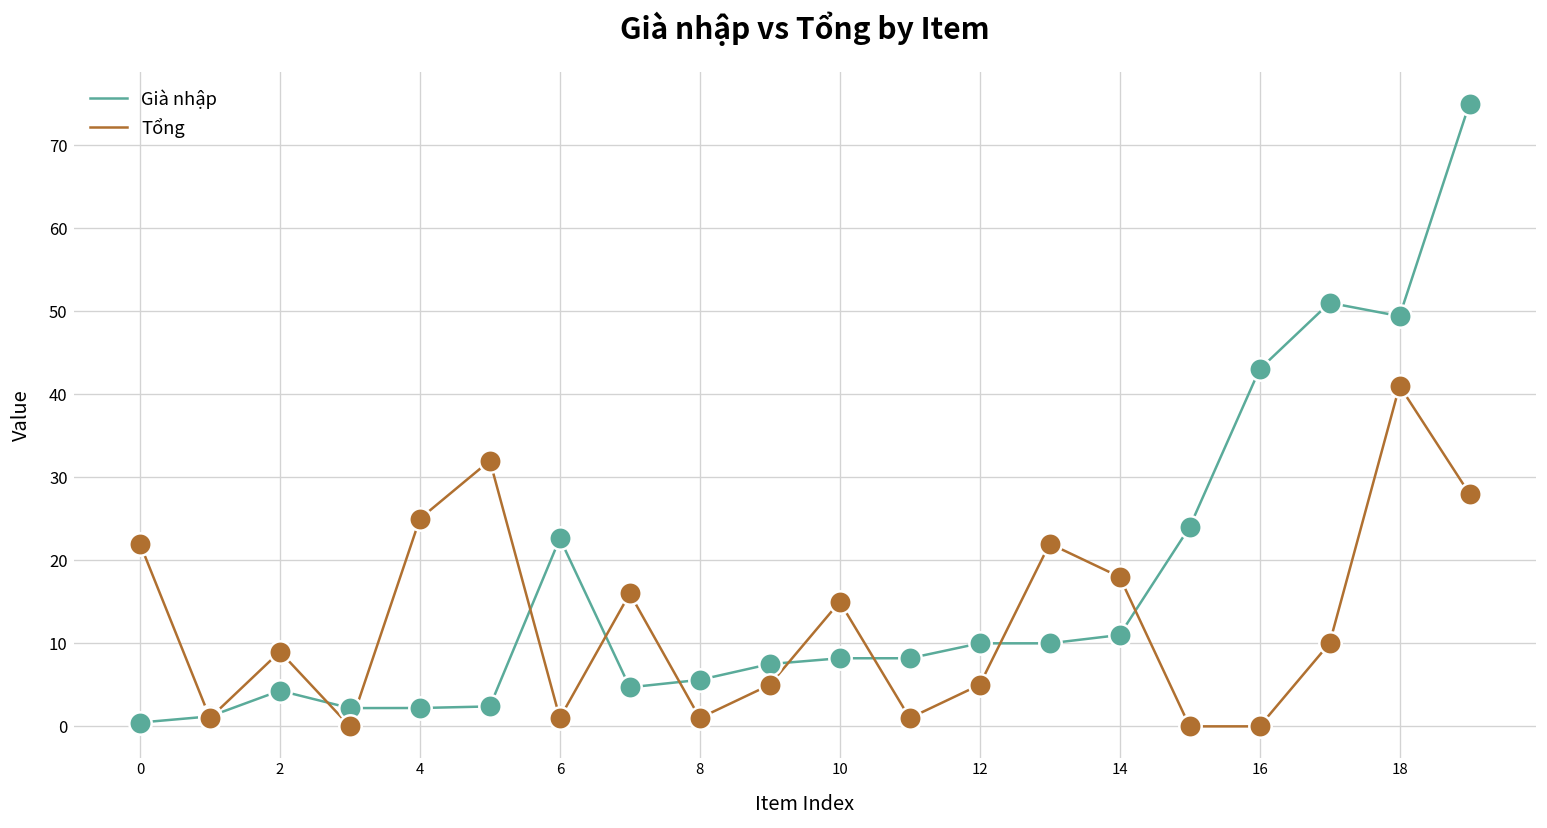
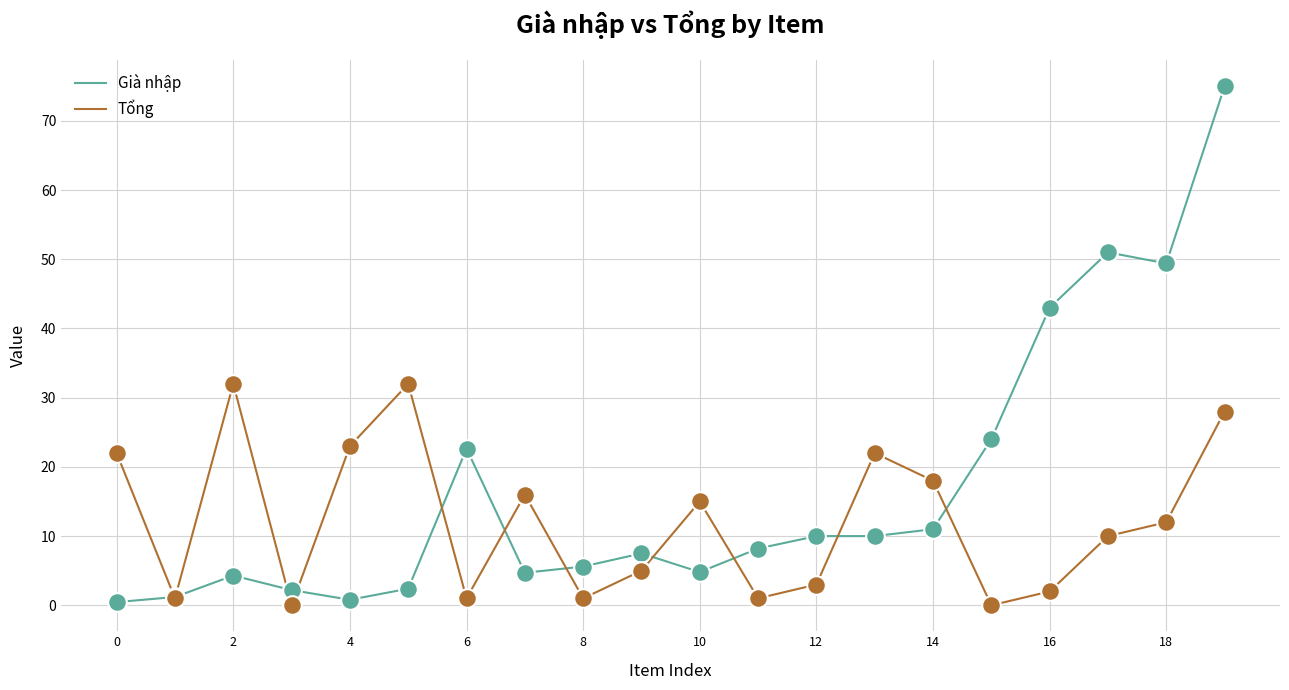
Tổng, 2: 9 -> 32
Già nhập, 4: 2 -> 1
Tổng, 4: 25 -> 23
Già nhập, 10: 8 -> 5
Tổng, 12: 5 -> 3
Tổng, 16: 0 -> 2
Tổng, 18: 41 -> 12
